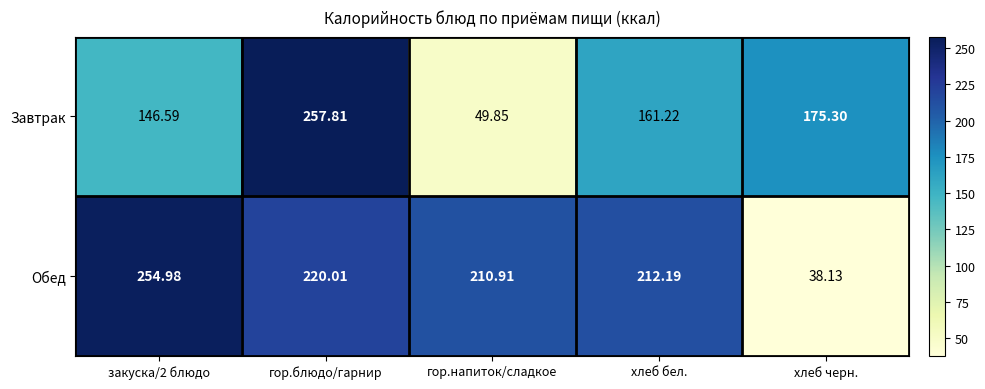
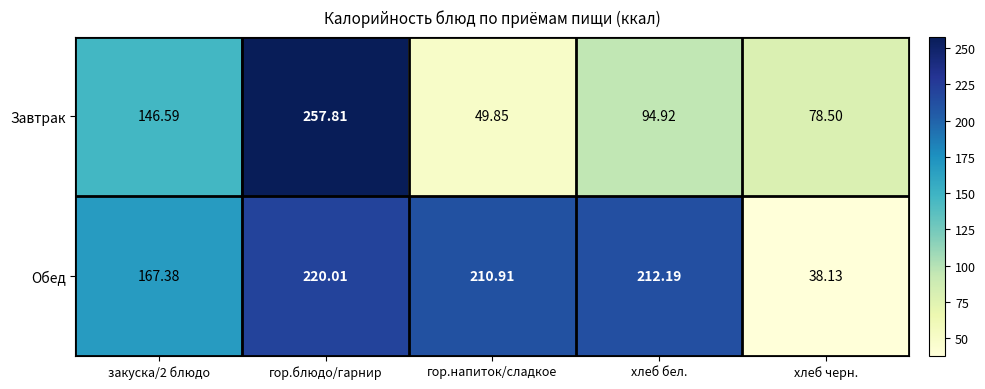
Завтрак, хлеб бел.: 161.22 -> 94.92
Завтрак, хлеб черн.: 175.30 -> 78.50
Обед, закуска/2 блюдо: 254.98 -> 167.38
